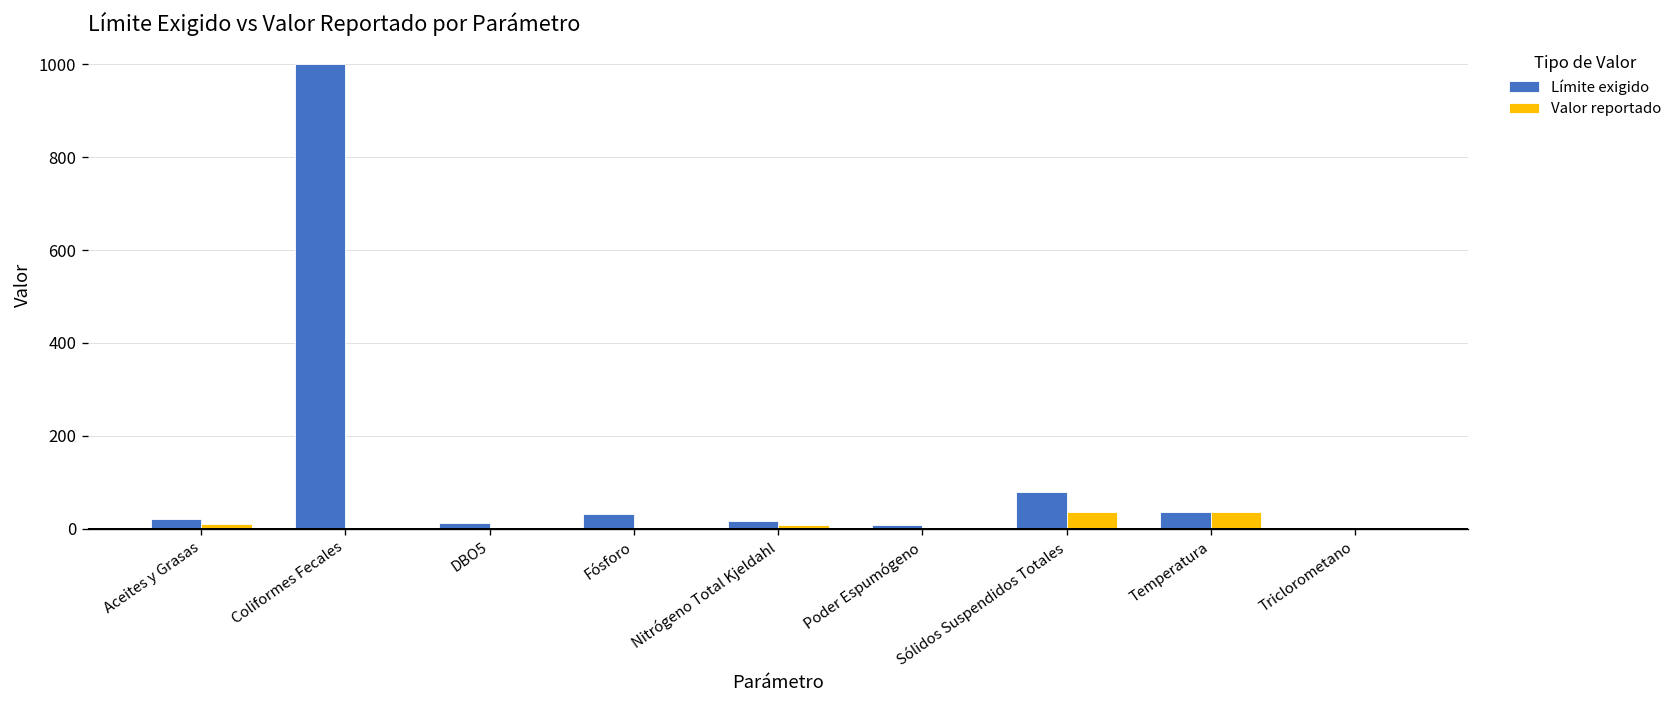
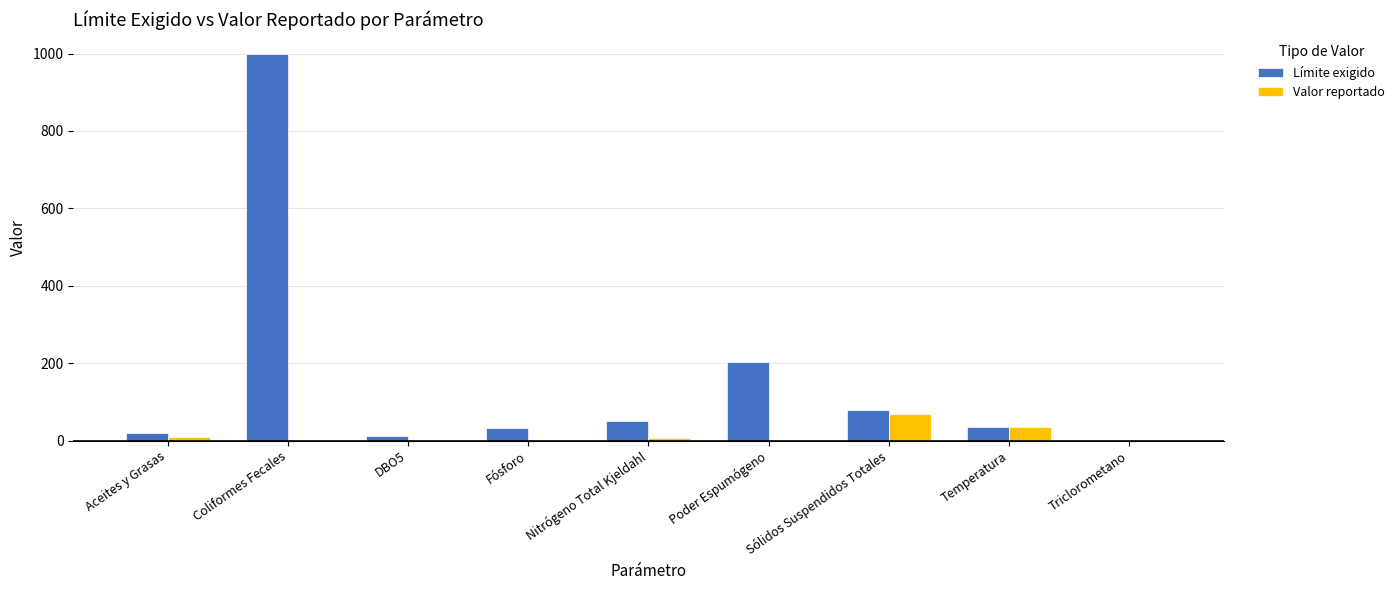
Límite exigido, Nitrógeno Total Kjeldahl: 20 -> 50
Límite exigido, Poder Espumógeno: 10 -> 200
Valor reportado, Sólidos Suspendidos Totales: 40 -> 70
